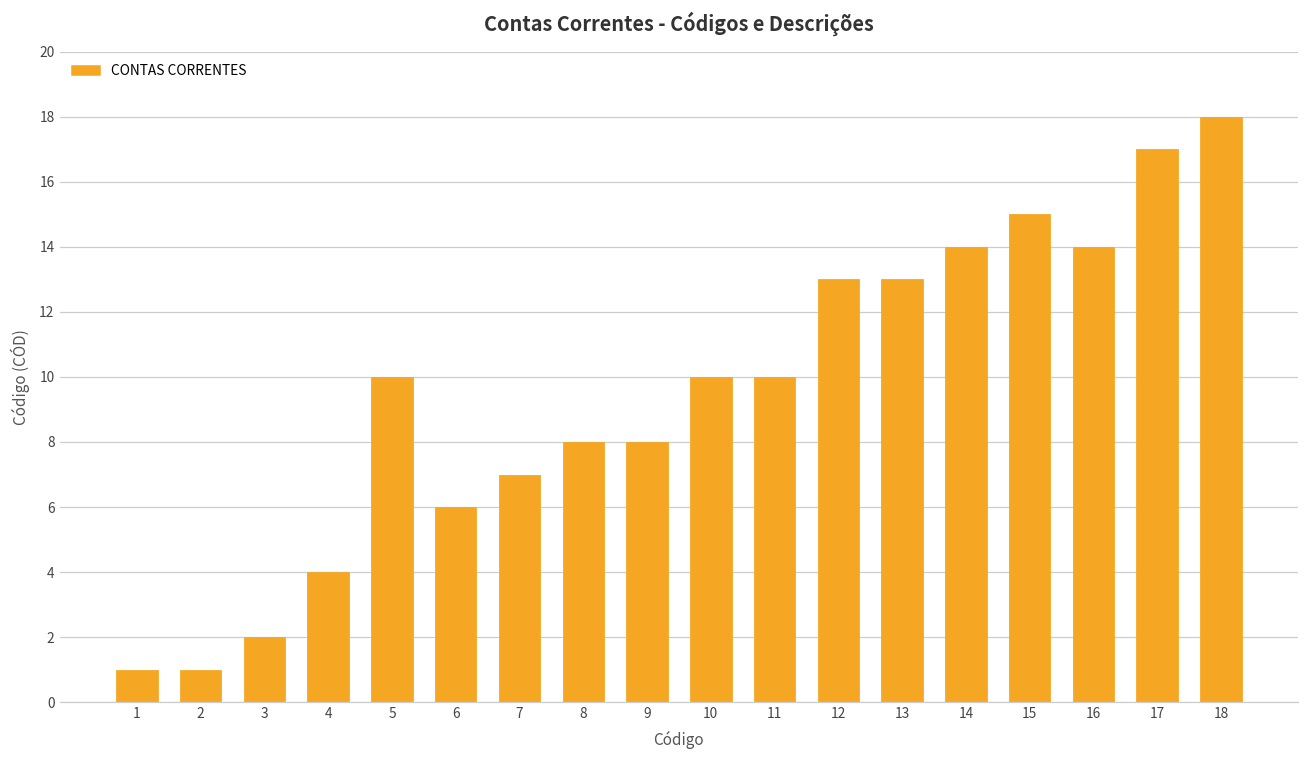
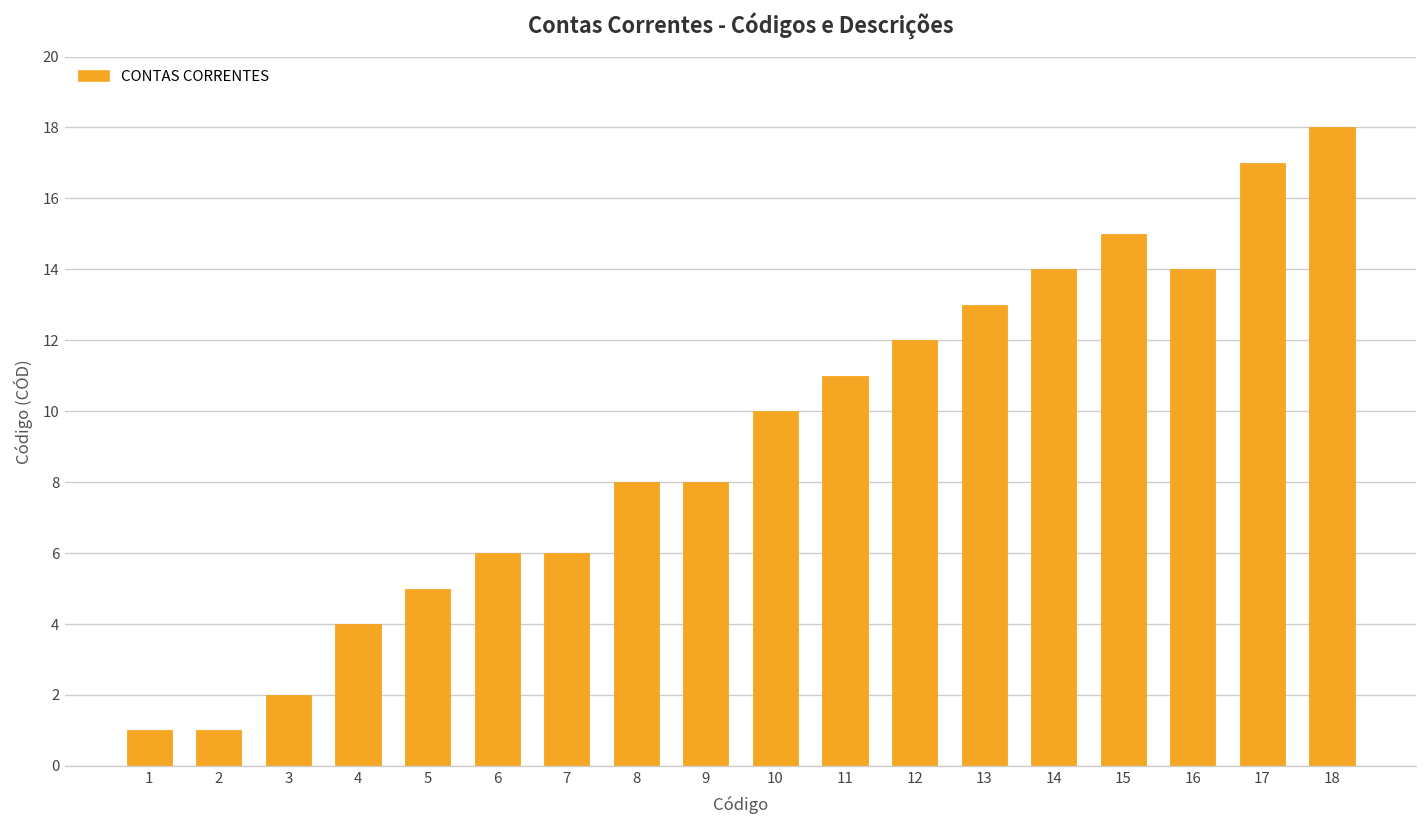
5: 10 -> 5
7: 7 -> 6
11: 10 -> 11
12: 13 -> 12
